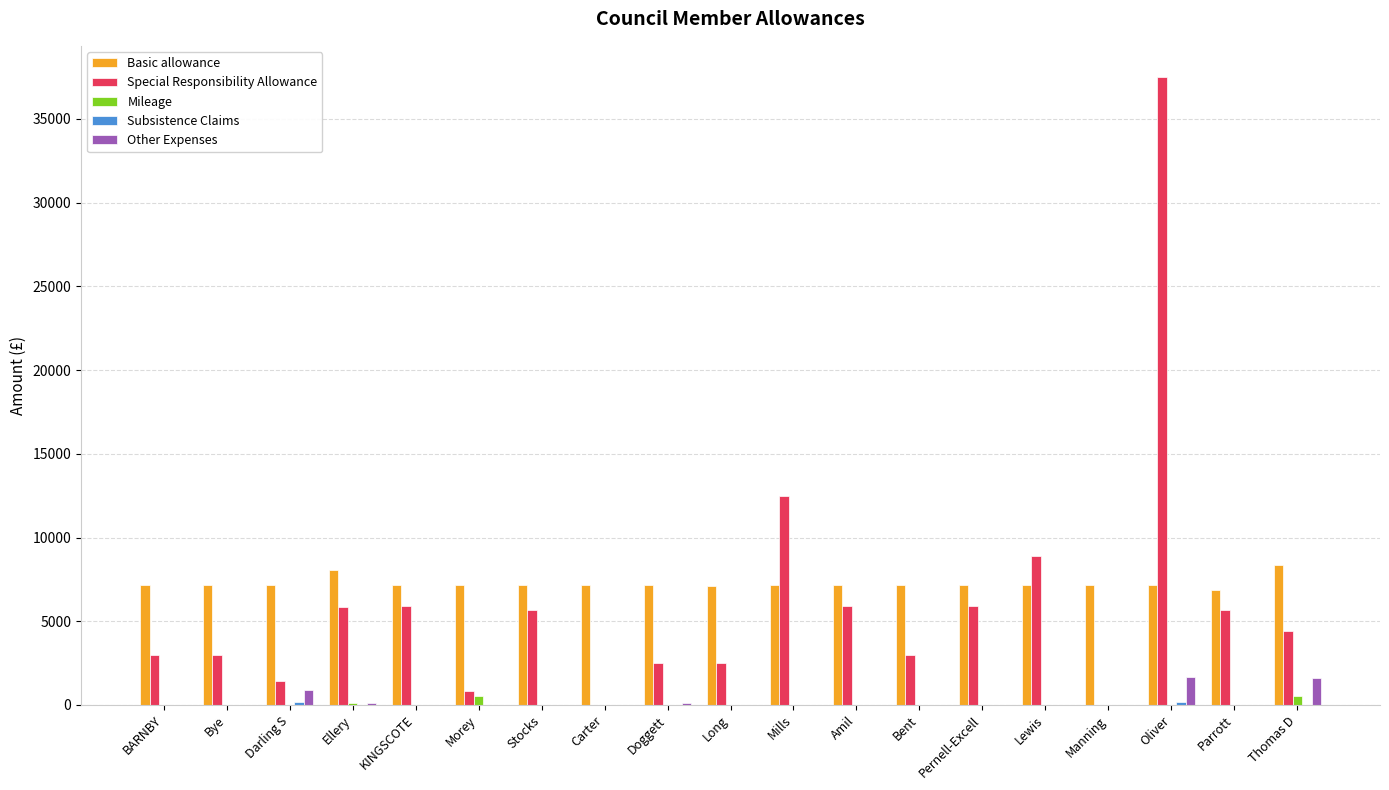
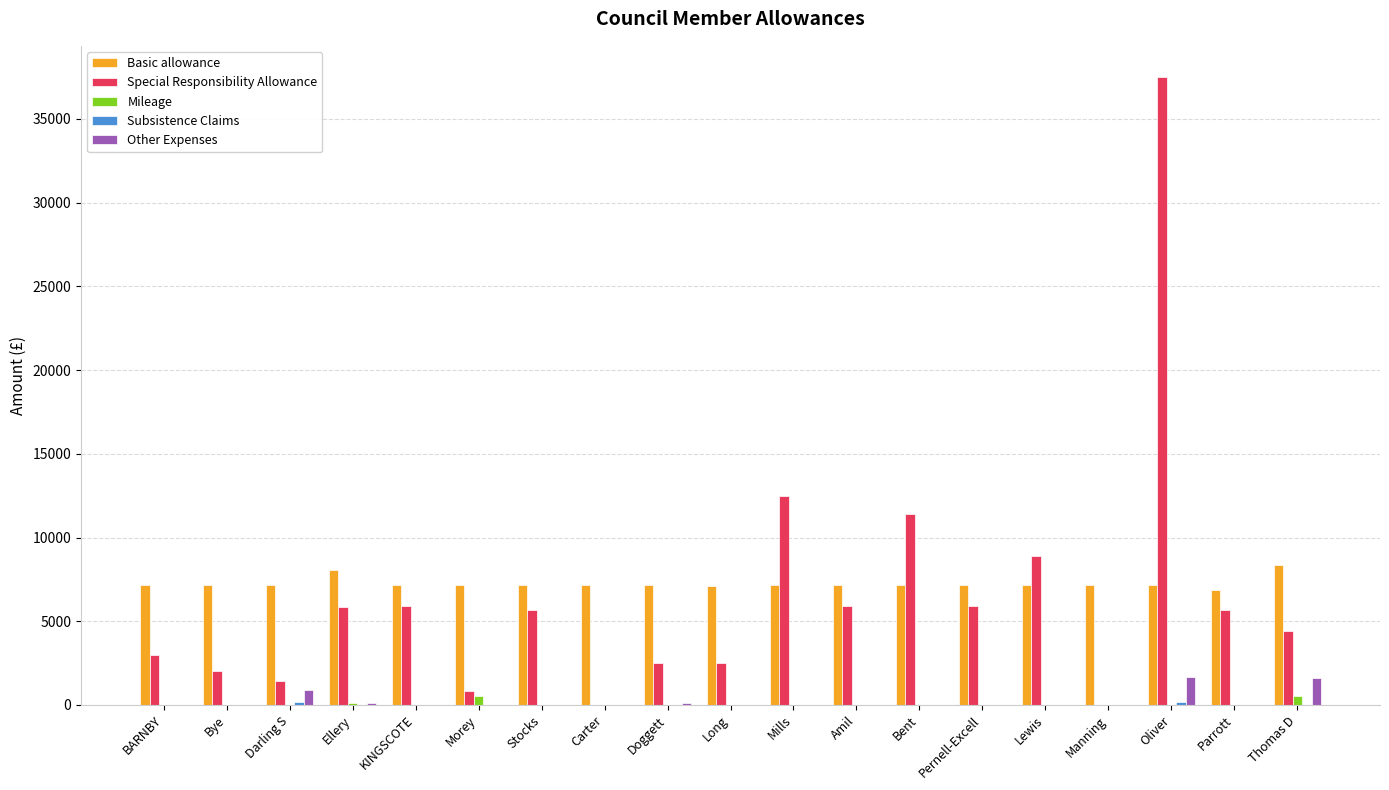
Special Responsibility Allowance, Bye: 3000 -> 2000
Special Responsibility Allowance, Bent: 3000 -> 11400
